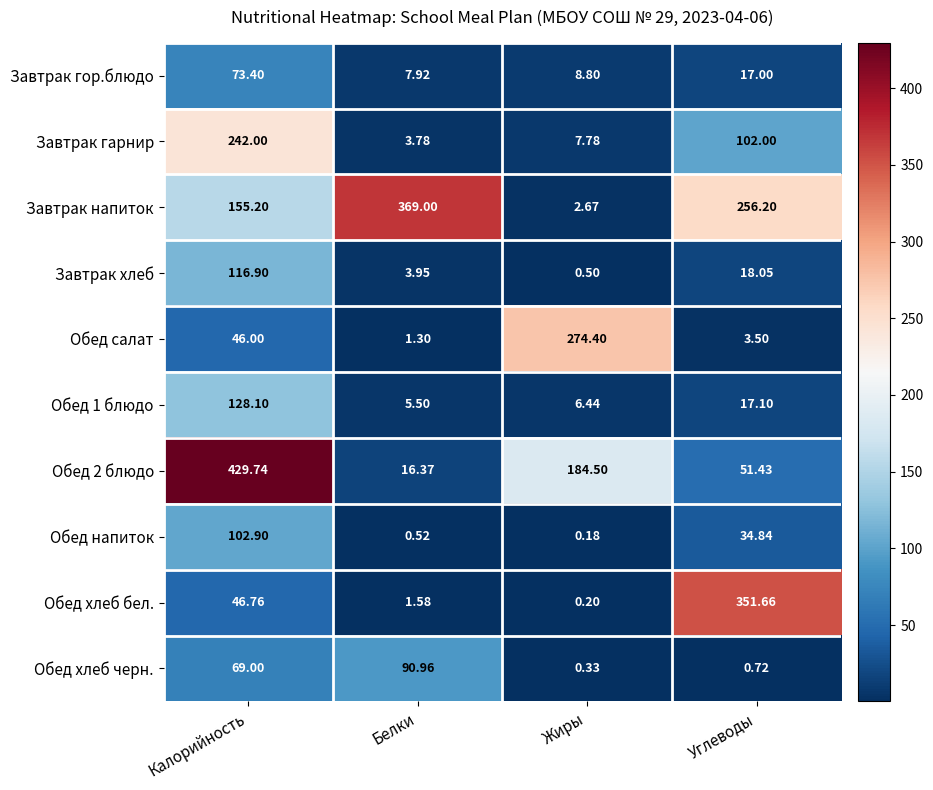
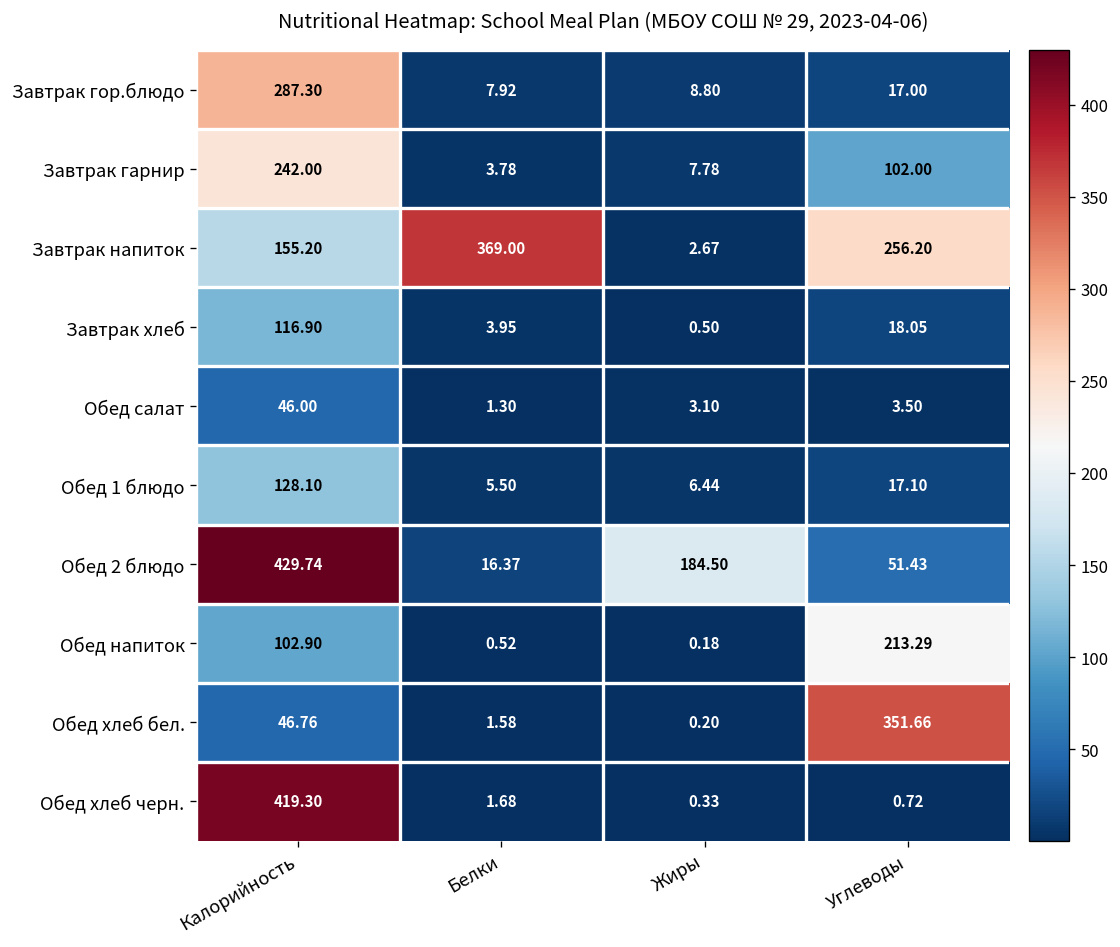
Завтрак гор.блюдо, Калорийность: 73.40 -> 287.30
Обед салат, Жиры: 274.40 -> 3.10
Обед напиток, Углеводы: 34.84 -> 213.29
Обед хлеб черн., Калорийность: 69.00 -> 419.30
Обед хлеб черн., Белки: 90.96 -> 1.68
